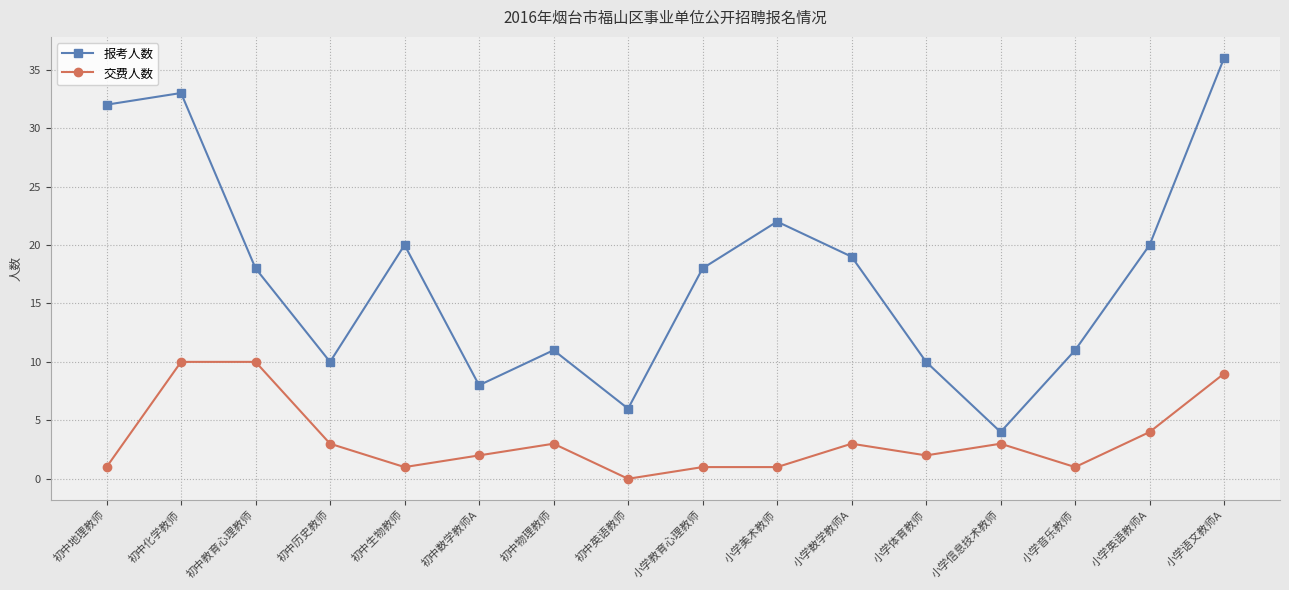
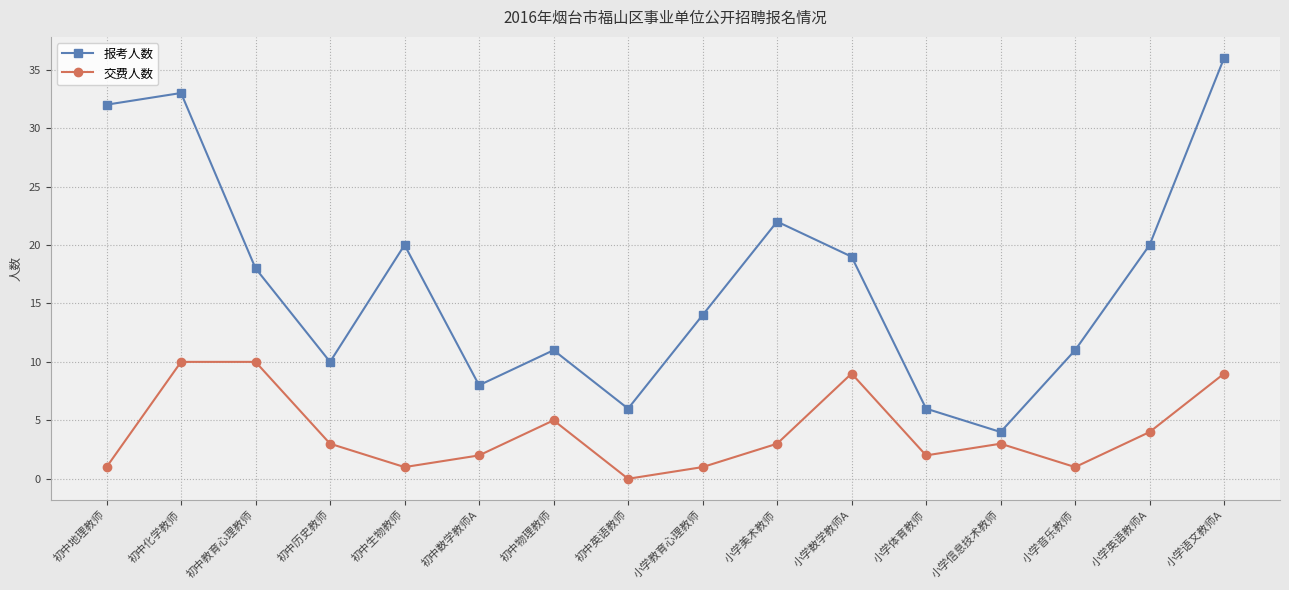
交费人数, 初中物理教师: 3 -> 5
报考人数, 小学教育心理教师: 18 -> 14
交费人数, 小学美术教师: 1 -> 3
交费人数, 小学数学教师A: 3 -> 9
报考人数, 小学体育教师: 10 -> 6
